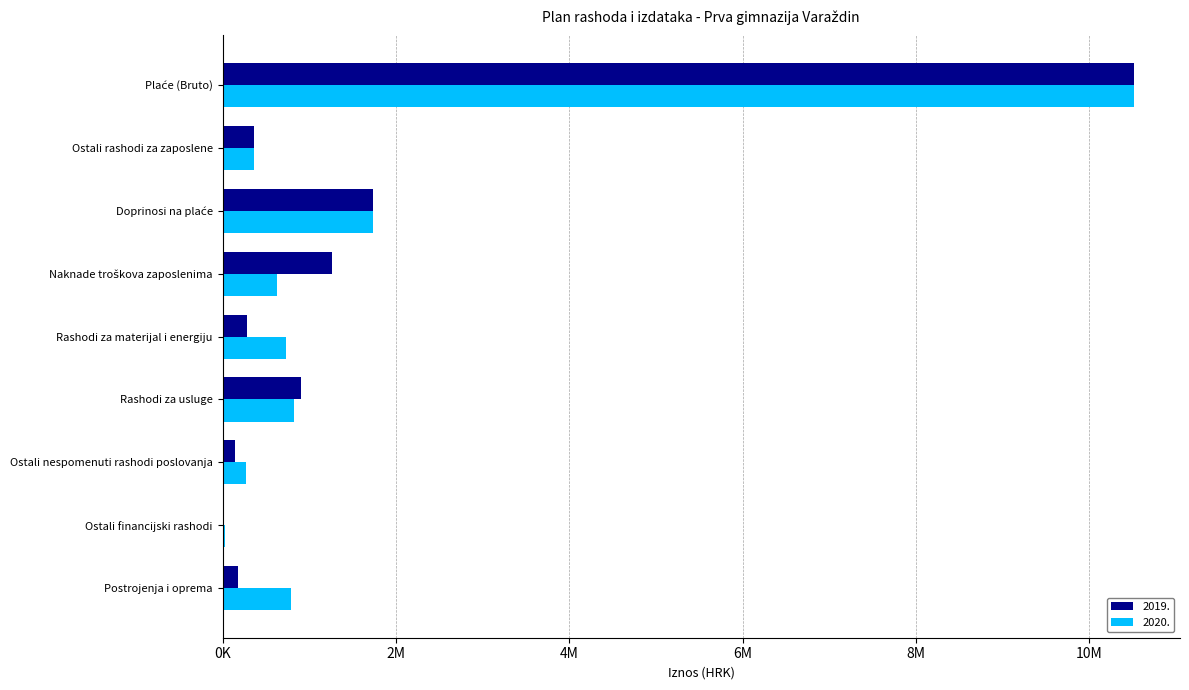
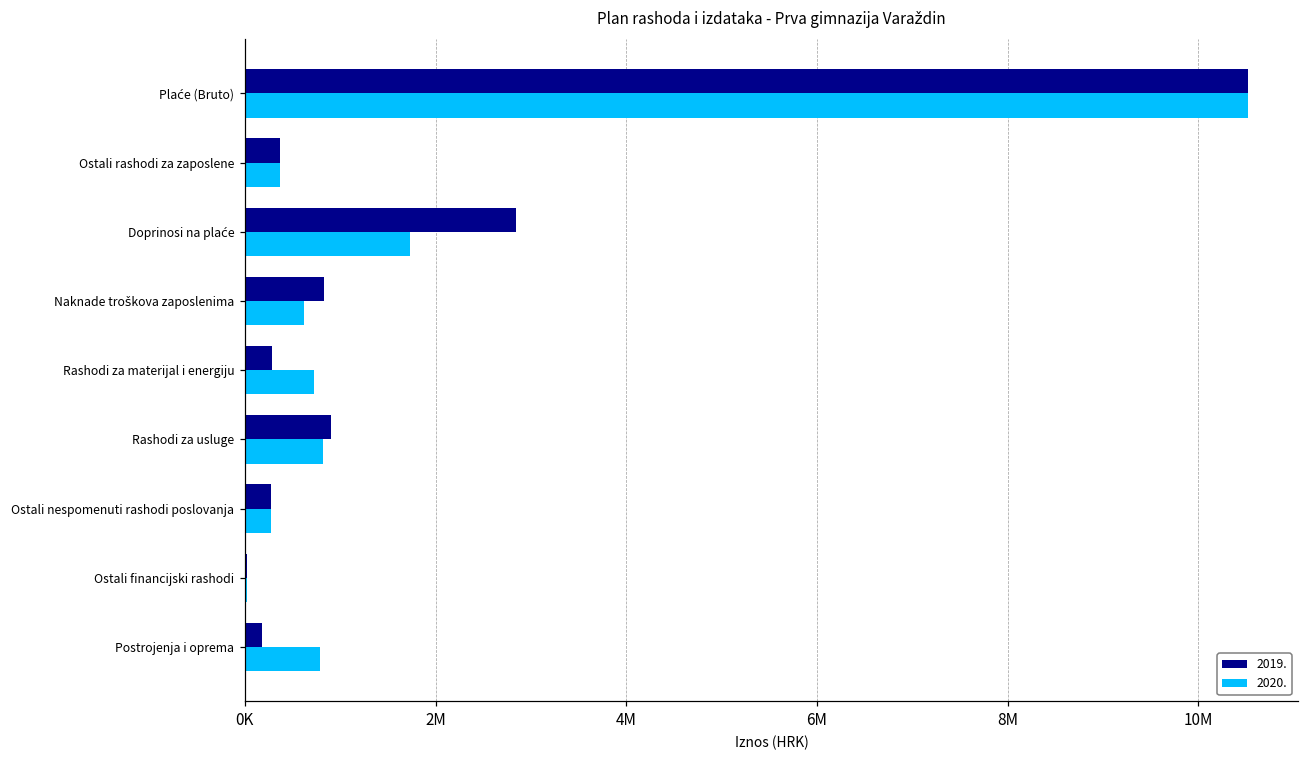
2019., Doprinosi na plaće: 1700000 -> 2800000
2019., Naknade troškova zaposlenima: 1300000 -> 800000
2019., Ostali nespomenuti rashodi poslovanja: 100000 -> 300000
